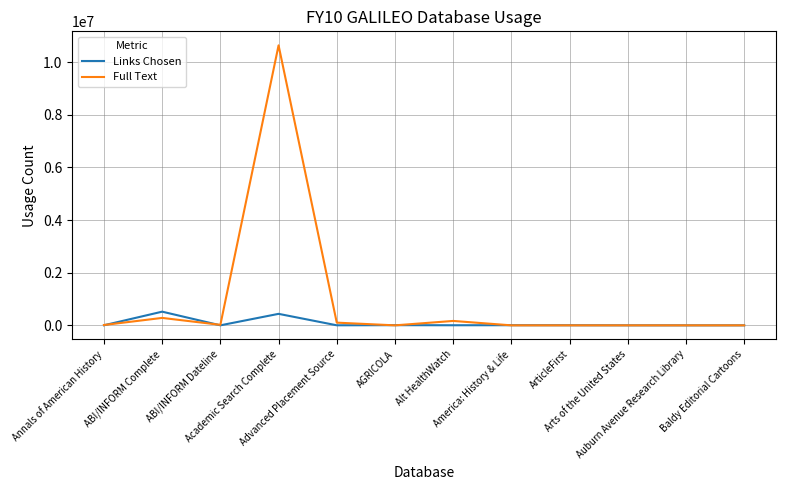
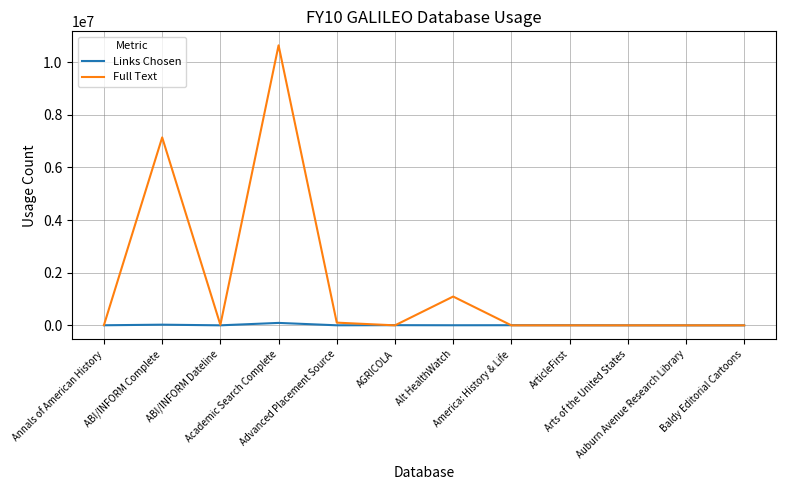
Links Chosen, ABI/INFORM Complete: 500000 -> 0
Full Text, ABI/INFORM Complete: 300000 -> 7100000
Links Chosen, Academic Search Complete: 400000 -> 100000
Full Text, Alt HealthWatch: 200000 -> 1100000
